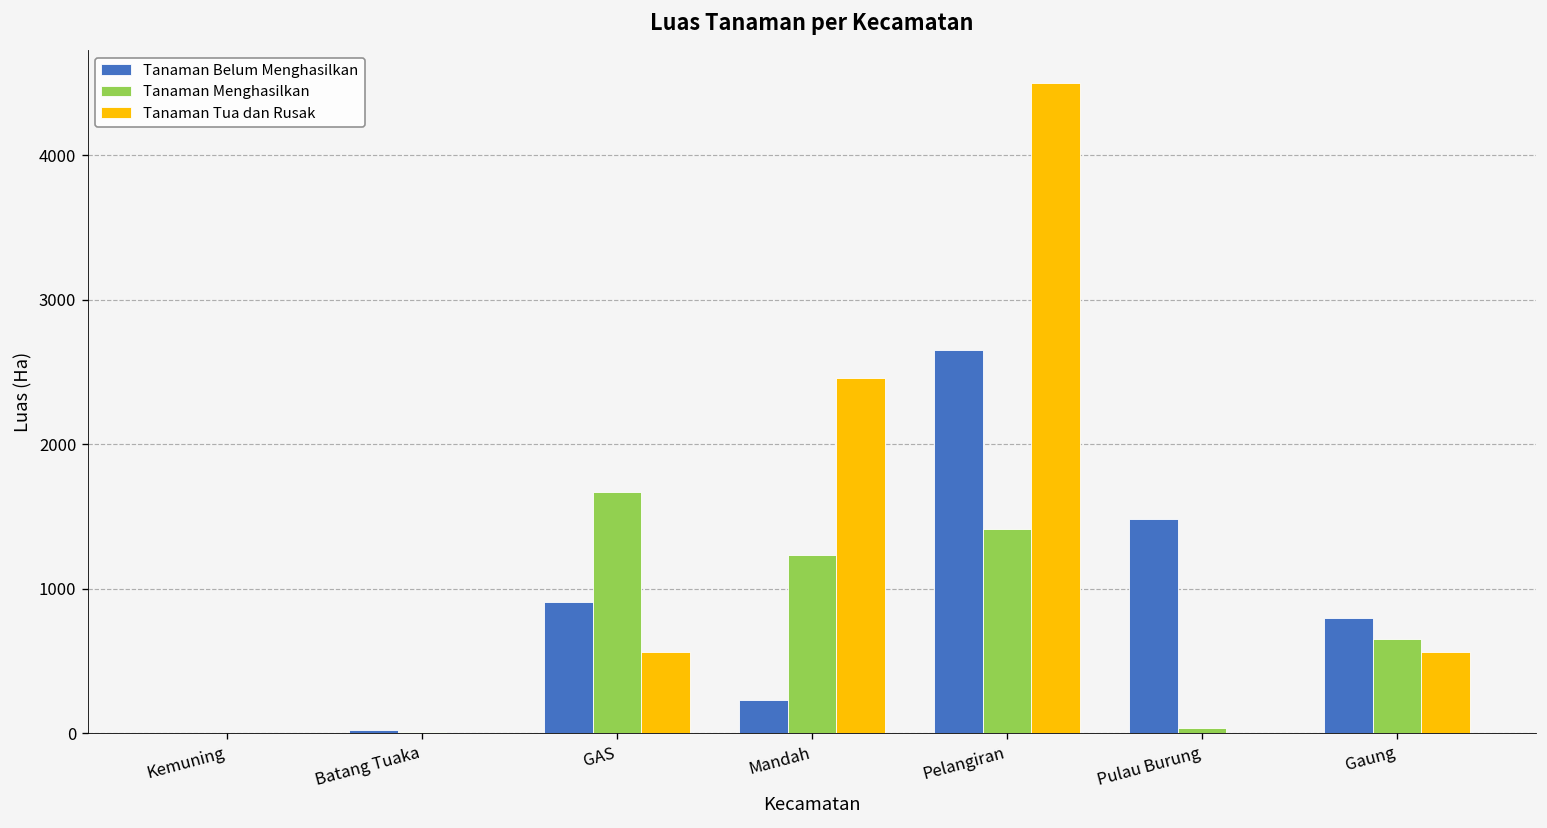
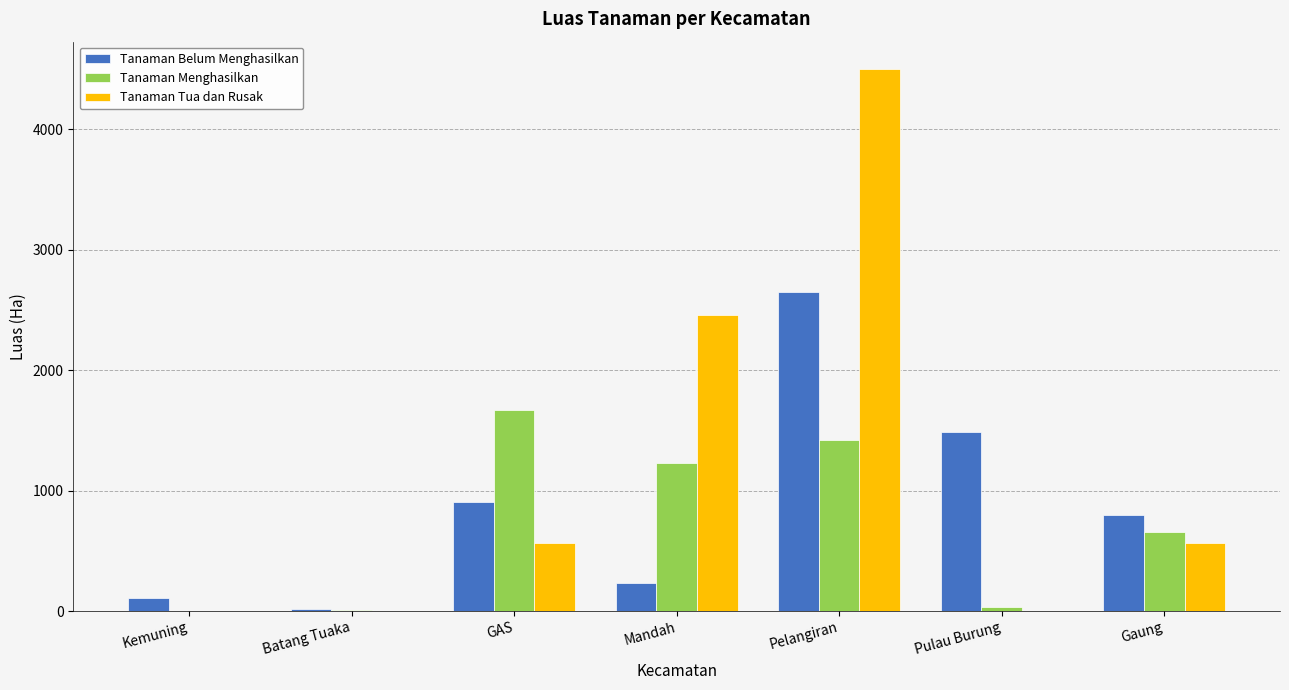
Tanaman Belum Menghasilkan, Kemuning: 0 -> 110
